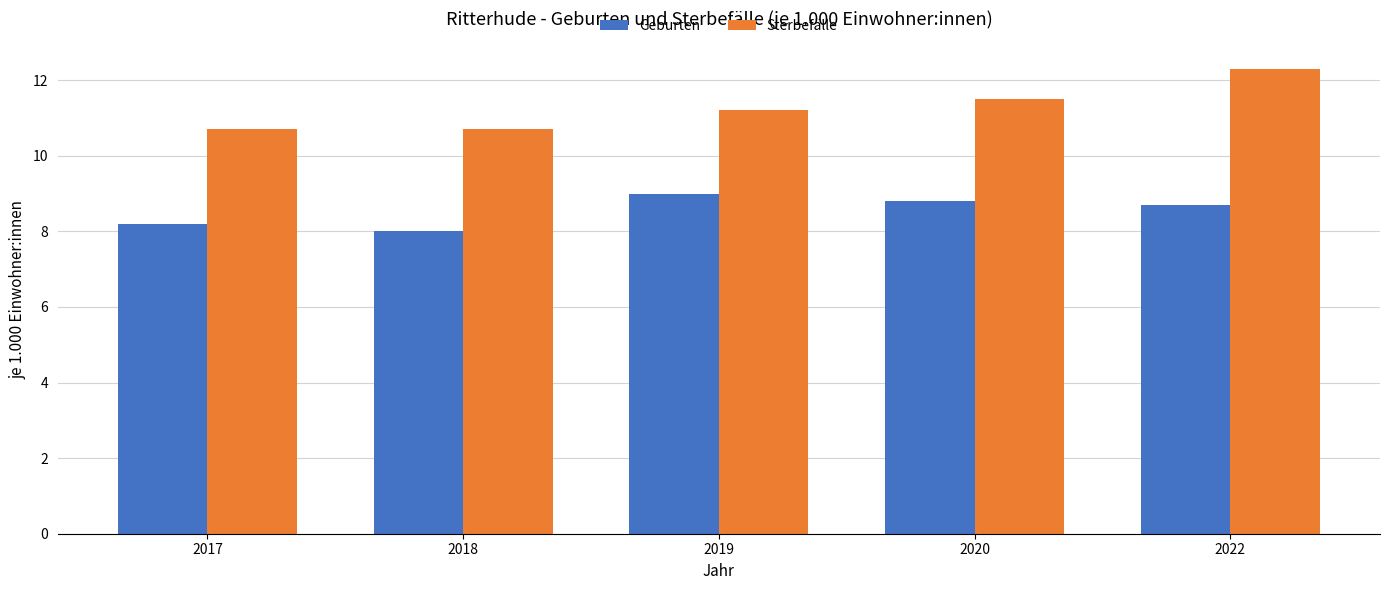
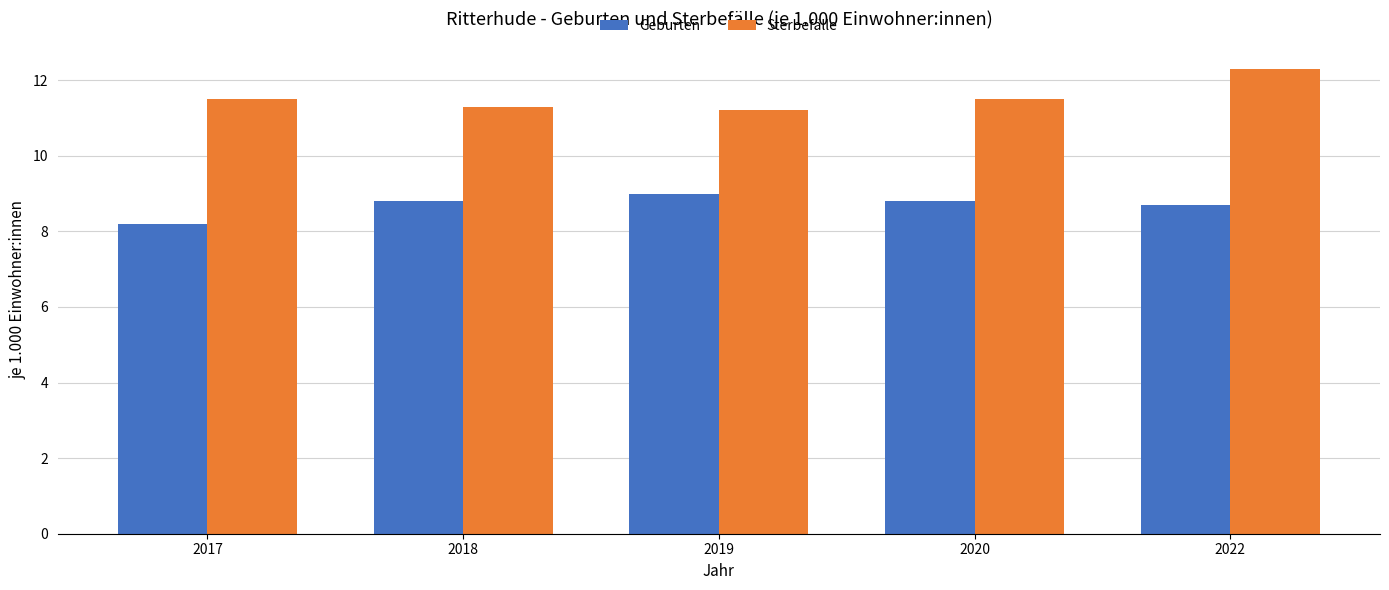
Sterbefälle, 2017: 10.7 -> 11.5
Geburten, 2018: 8.0 -> 8.8
Sterbefälle, 2018: 10.7 -> 11.3
